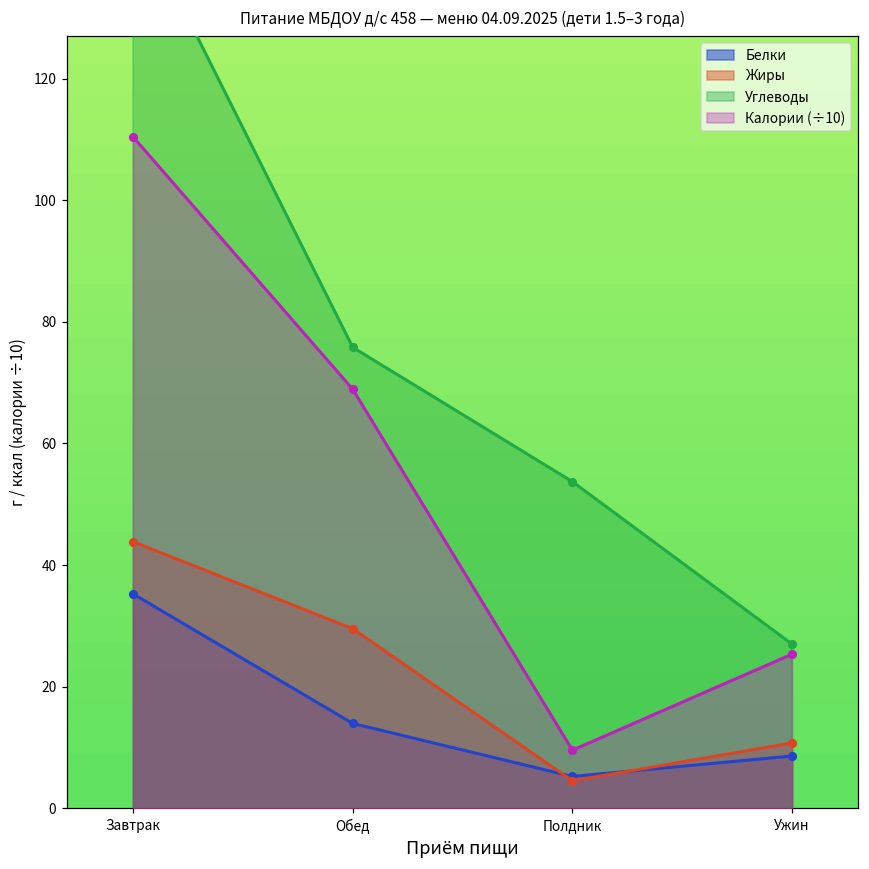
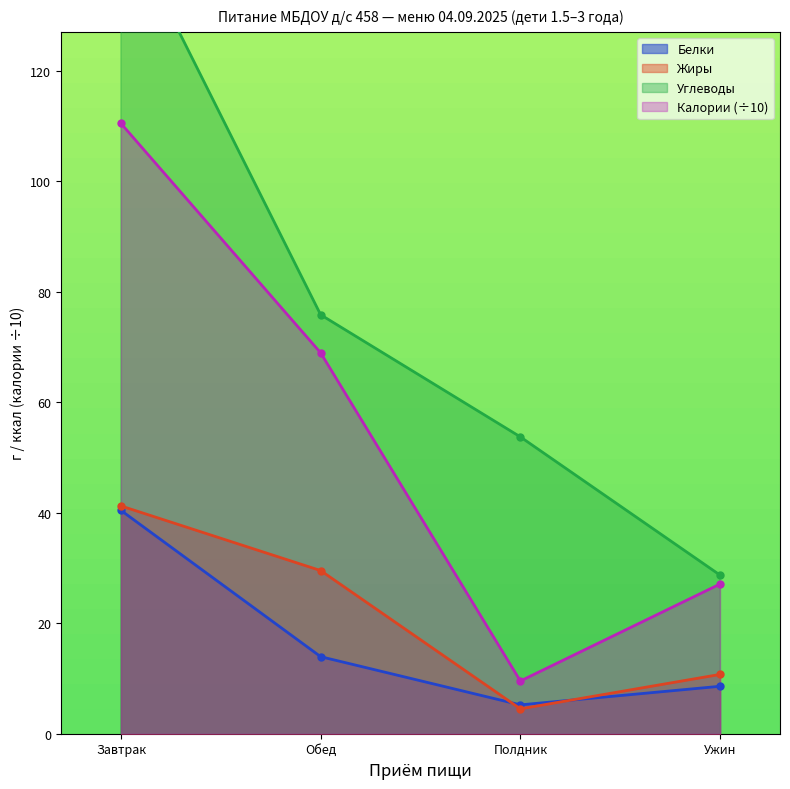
Белки, Завтрак: 35 -> 40
Жиры, Завтрак: 44 -> 41
Углеводы, Ужин: 27 -> 29
Калории (÷10), Ужин: 25 -> 27
